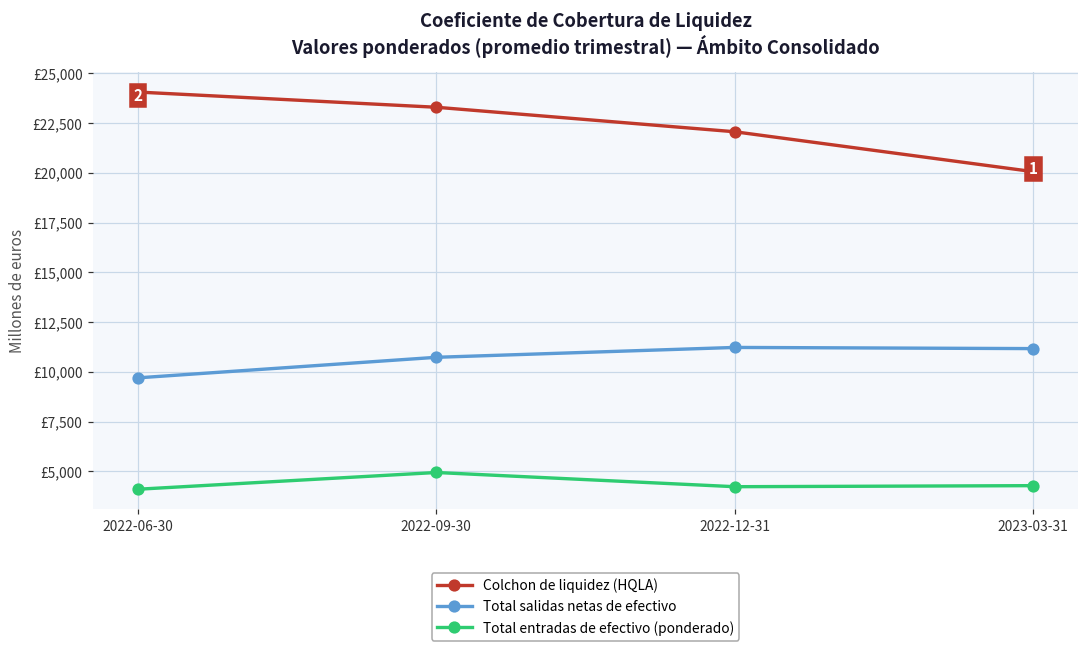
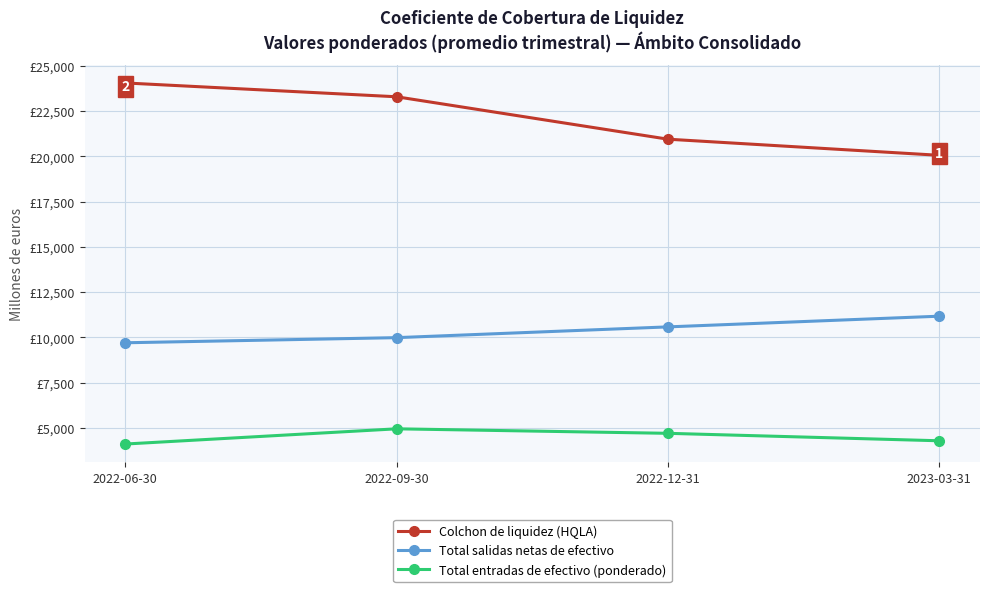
Total salidas netas de efectivo, 2022-09-30: £10,700 -> £10,000
Colchon de liquidez (HQLA), 2022-12-31: £22,100 -> £21,000
Total salidas netas de efectivo, 2022-12-31: £11,200 -> £10,600
Total entradas de efectivo (ponderado), 2022-12-31: £4,200 -> £4,700
